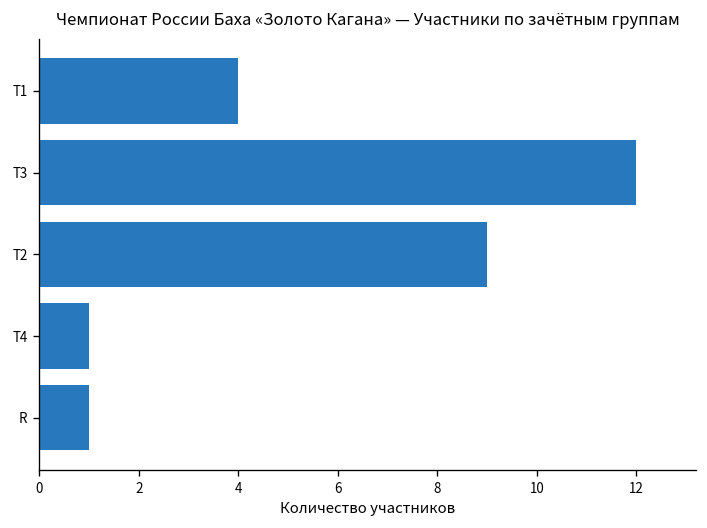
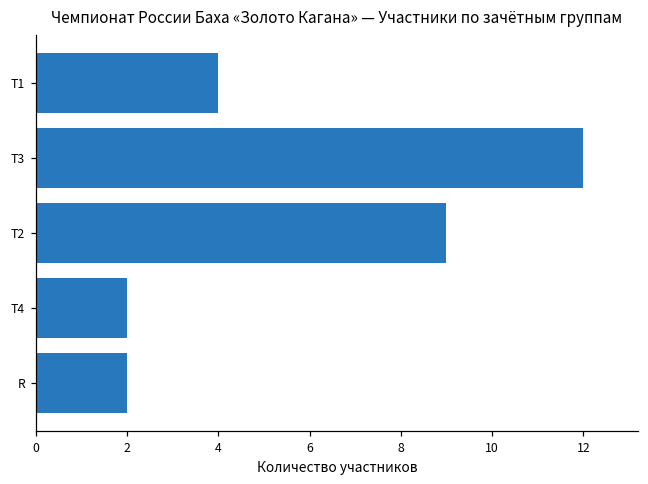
Т4: 1 -> 2
R: 1 -> 2
